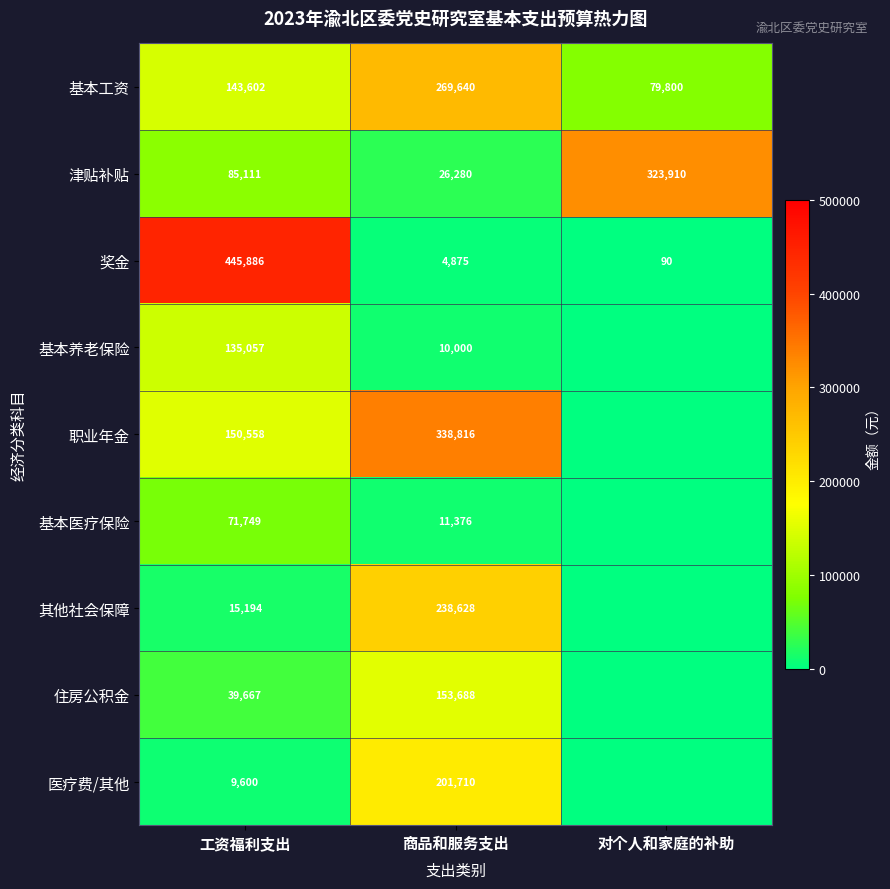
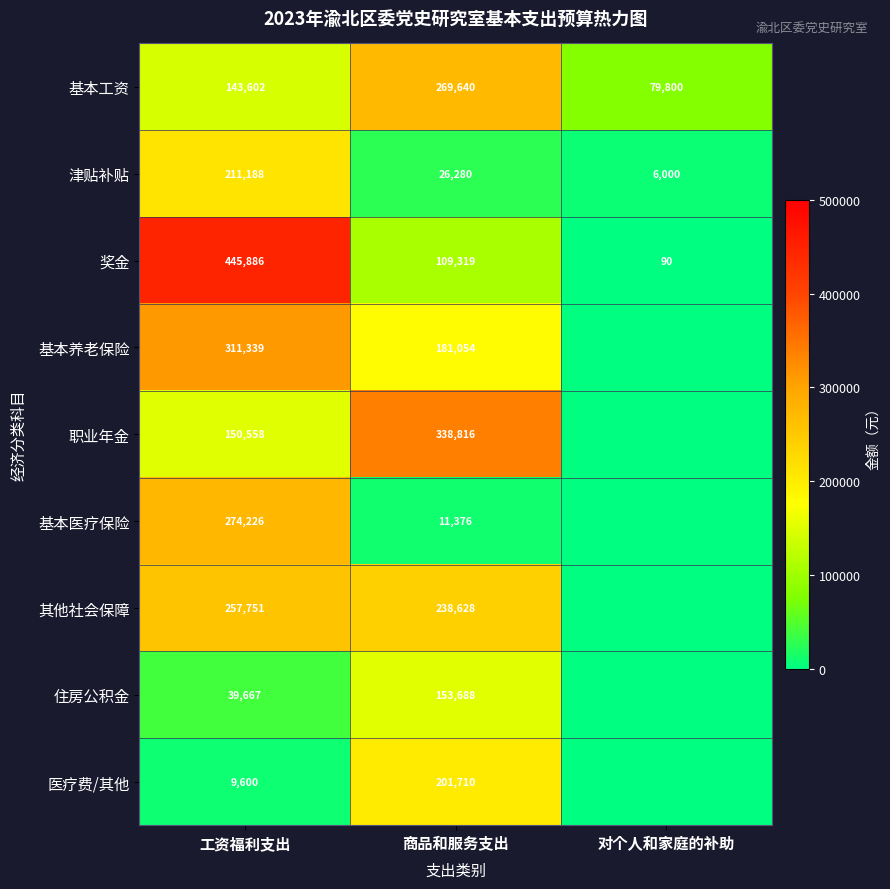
津贴补贴, 工资福利支出: 85,111 -> 211,188
津贴补贴, 对个人和家庭的补助: 323,910 -> 6,000
奖金, 商品和服务支出: 4,875 -> 109,319
基本养老保险, 工资福利支出: 135,057 -> 311,339
基本养老保险, 商品和服务支出: 10,000 -> 181,054
基本医疗保险, 工资福利支出: 71,749 -> 274,226
其他社会保障, 工资福利支出: 15,194 -> 257,751
